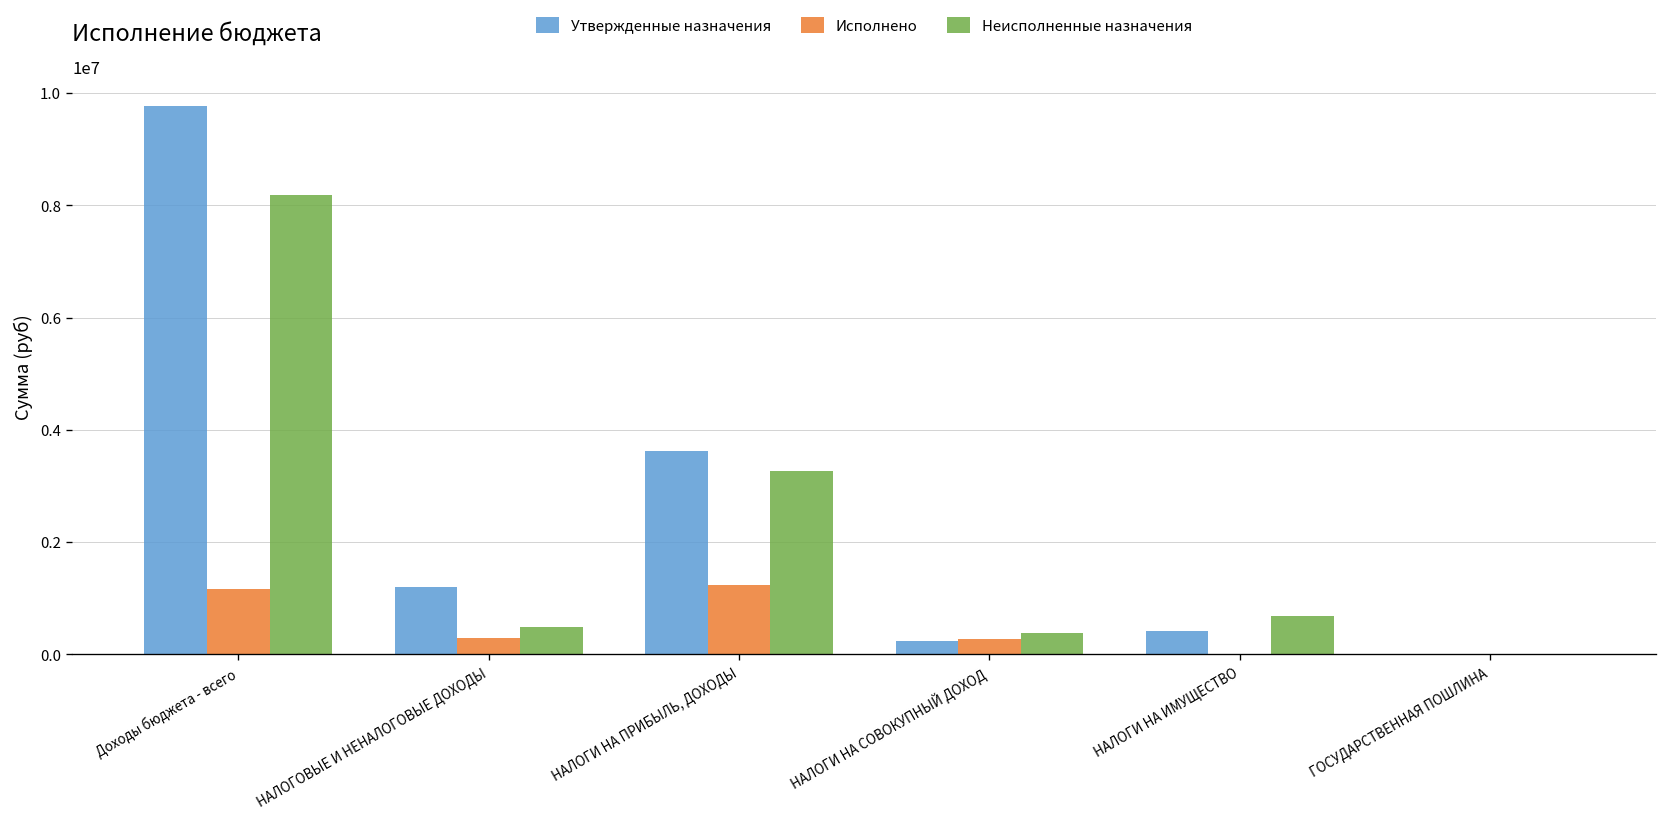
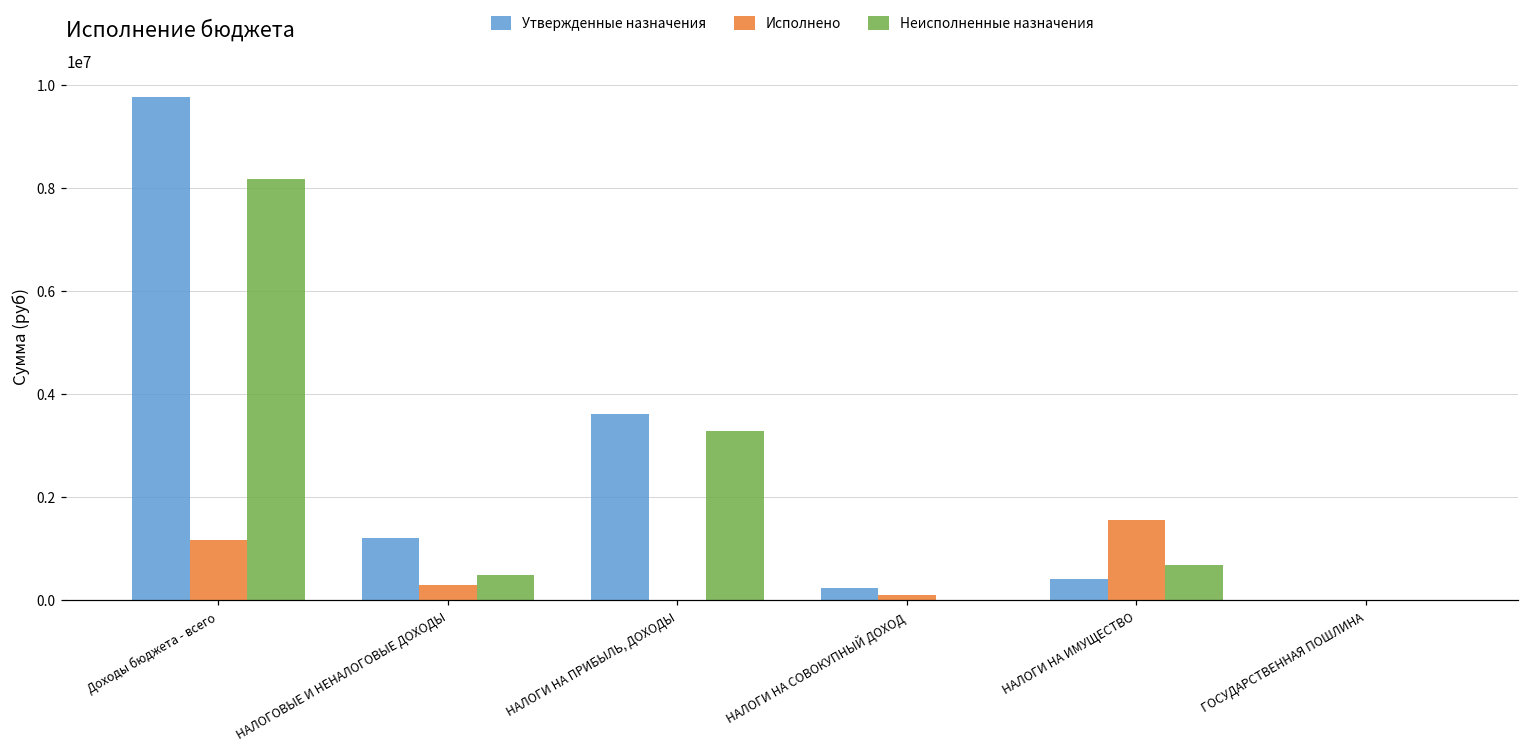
Исполнено, НАЛОГИ НА ПРИБЫЛЬ, ДОХОДЫ: 1200000 -> 0
Исполнено, НАЛОГИ НА СОВОКУПНЫЙ ДОХОД: 300000 -> 100000
Неисполненные назначения, НАЛОГИ НА СОВОКУПНЫЙ ДОХОД: 400000 -> 0
Исполнено, НАЛОГИ НА ИМУЩЕСТВО: 0 -> 1600000
